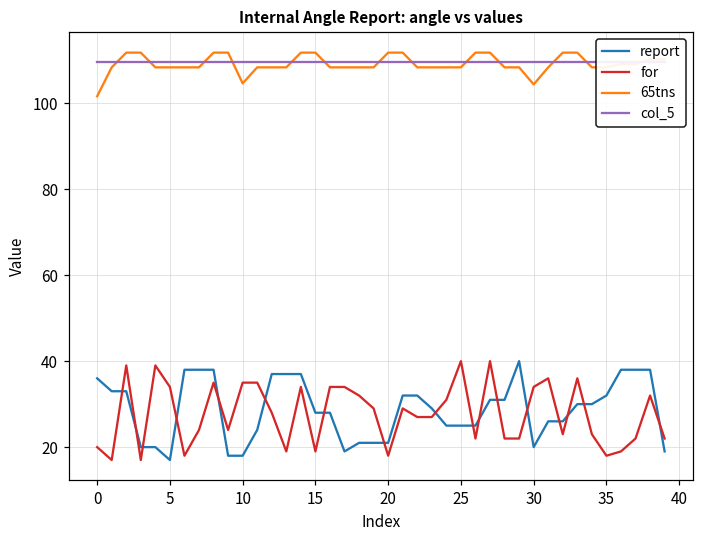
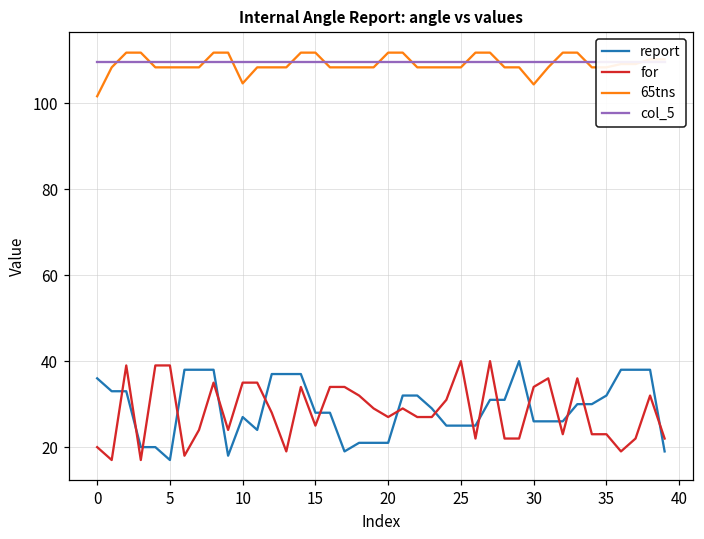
for, 5: 34 -> 39
report, 10: 18 -> 27
for, 15: 19 -> 25
for, 20: 18 -> 27
report, 30: 20 -> 26
for, 35: 18 -> 23
